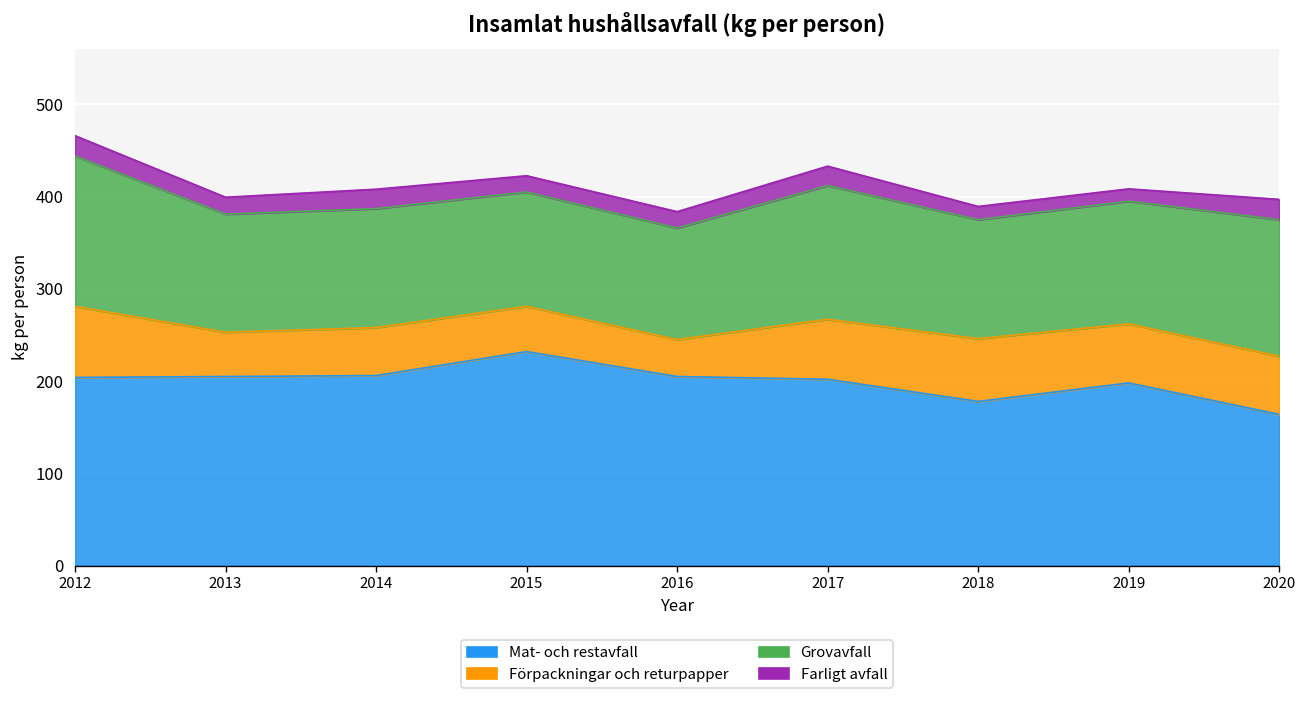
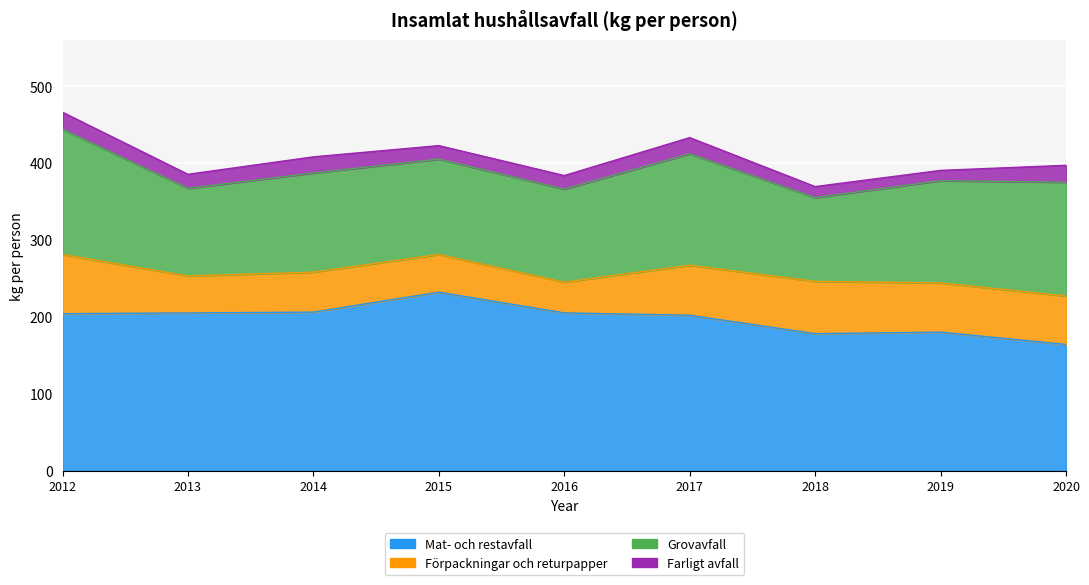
Grovavfall, 2013: 130 -> 110
Grovavfall, 2018: 130 -> 110
Mat- och restavfall, 2019: 200 -> 180
